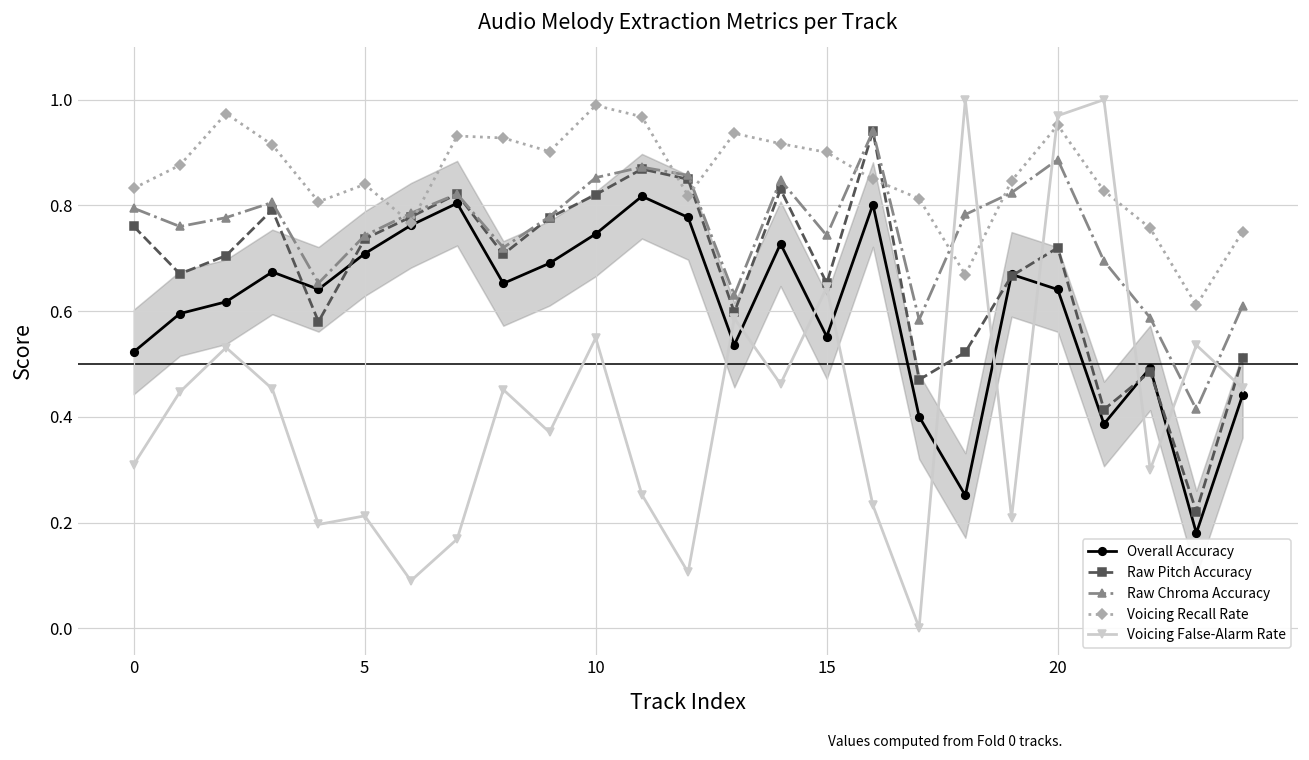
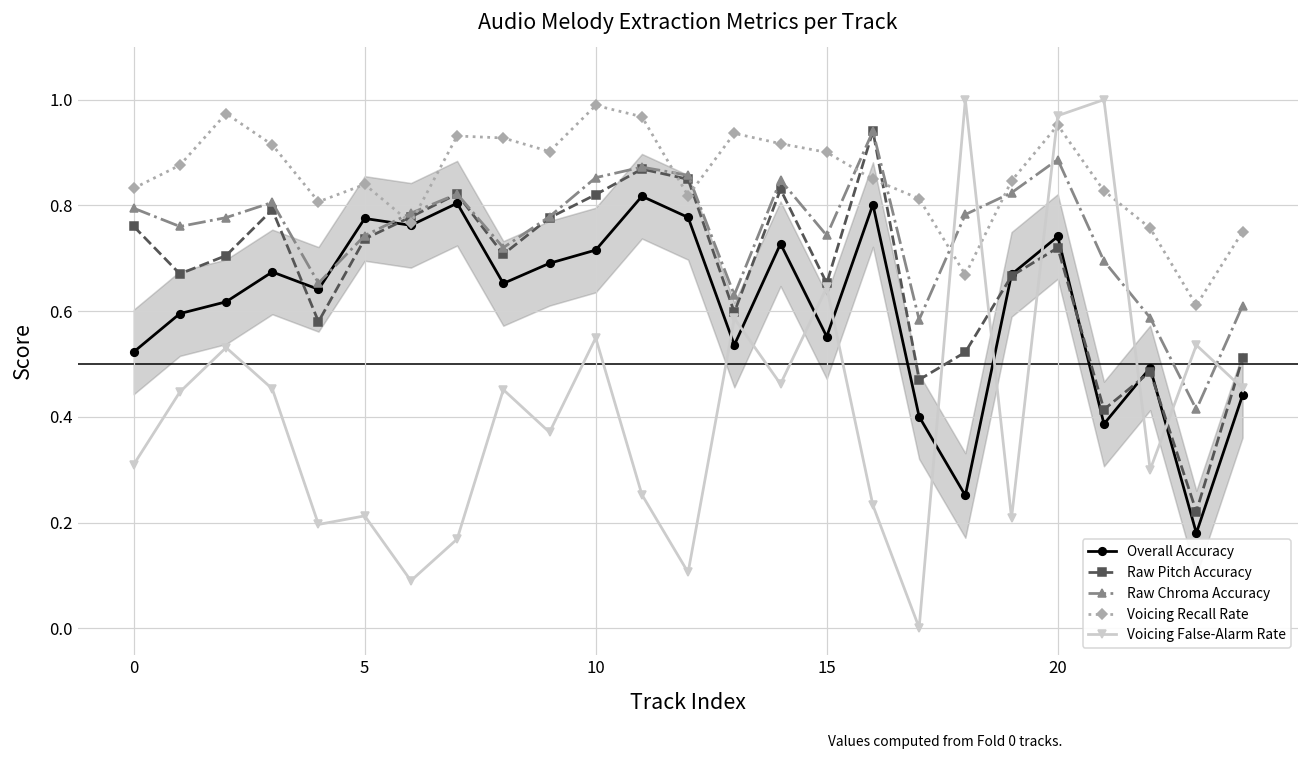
Overall Accuracy, 5: 0.71 -> 0.78
Overall Accuracy, 10: 0.75 -> 0.72
Overall Accuracy, 20: 0.64 -> 0.74
